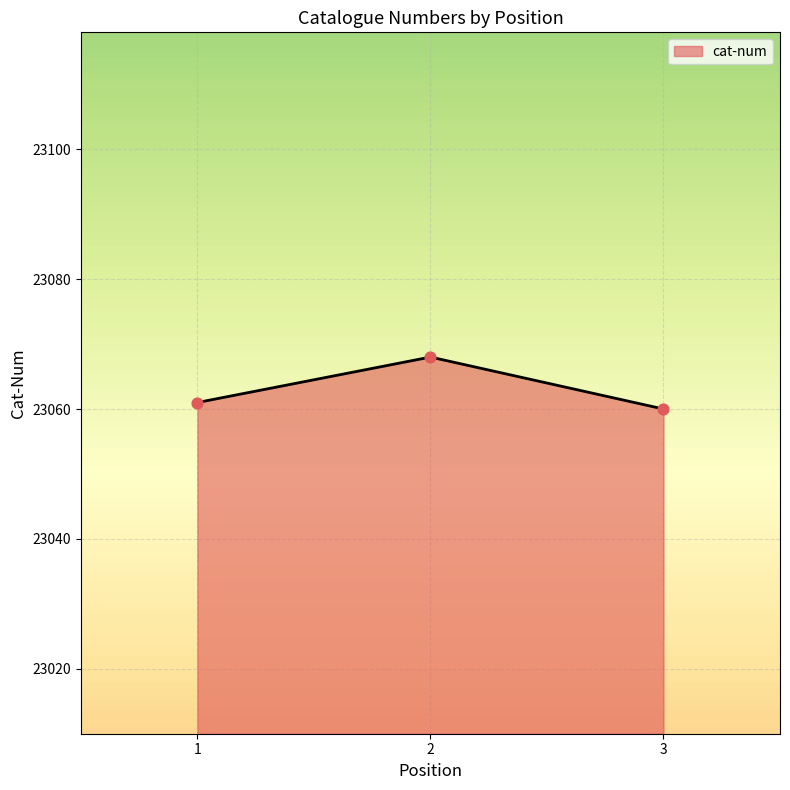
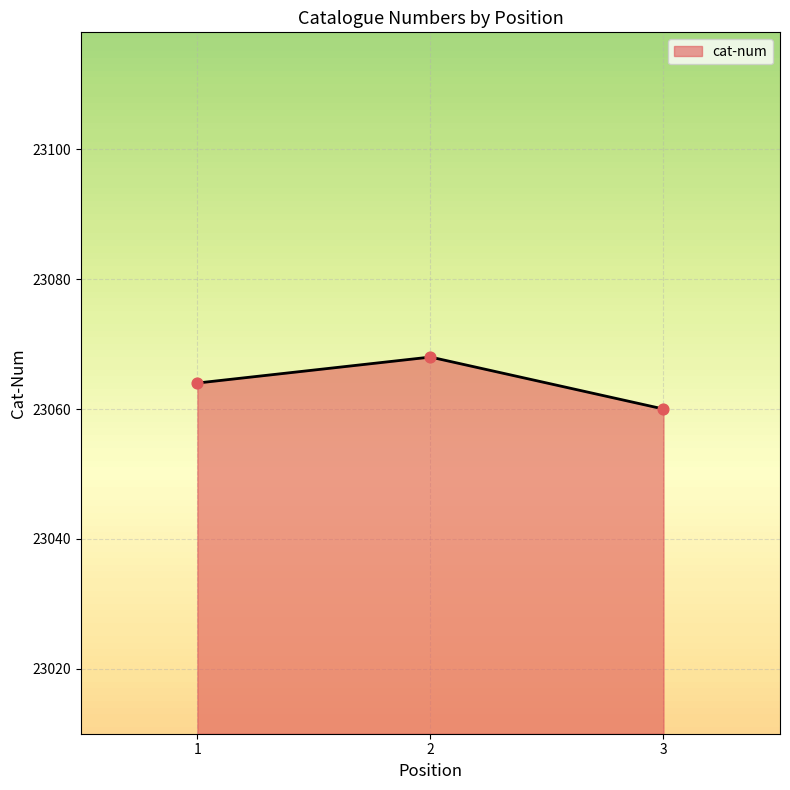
1: 23061 -> 23064
